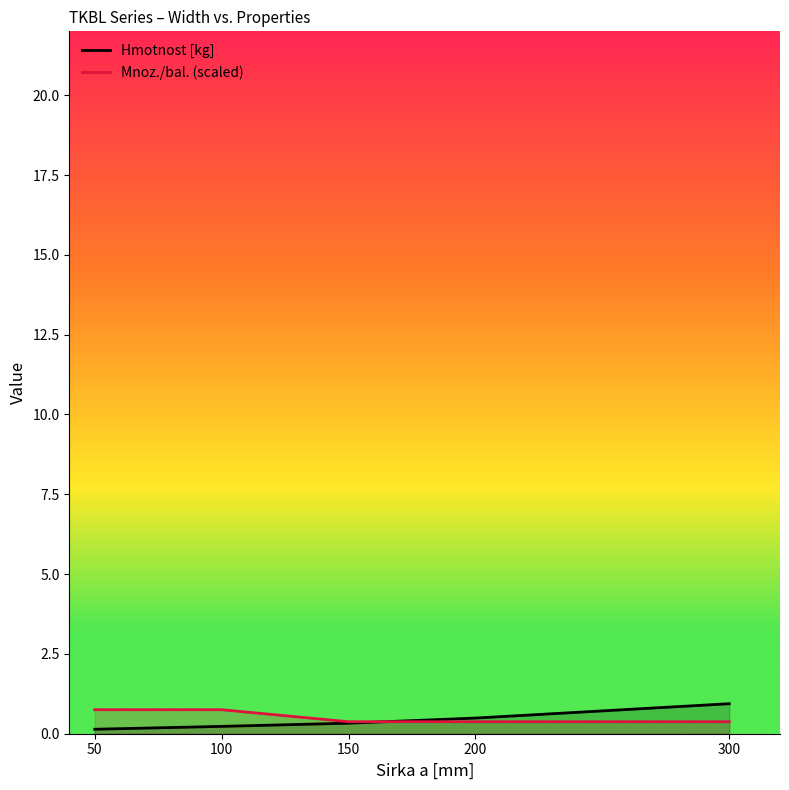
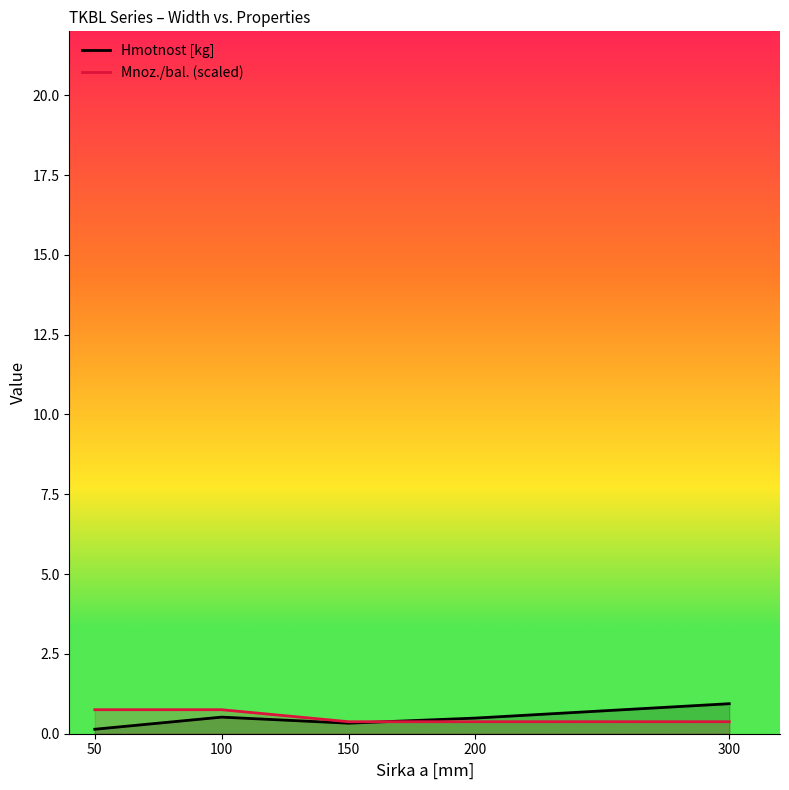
Hmotnost [kg], 100: 0.2 -> 0.5
